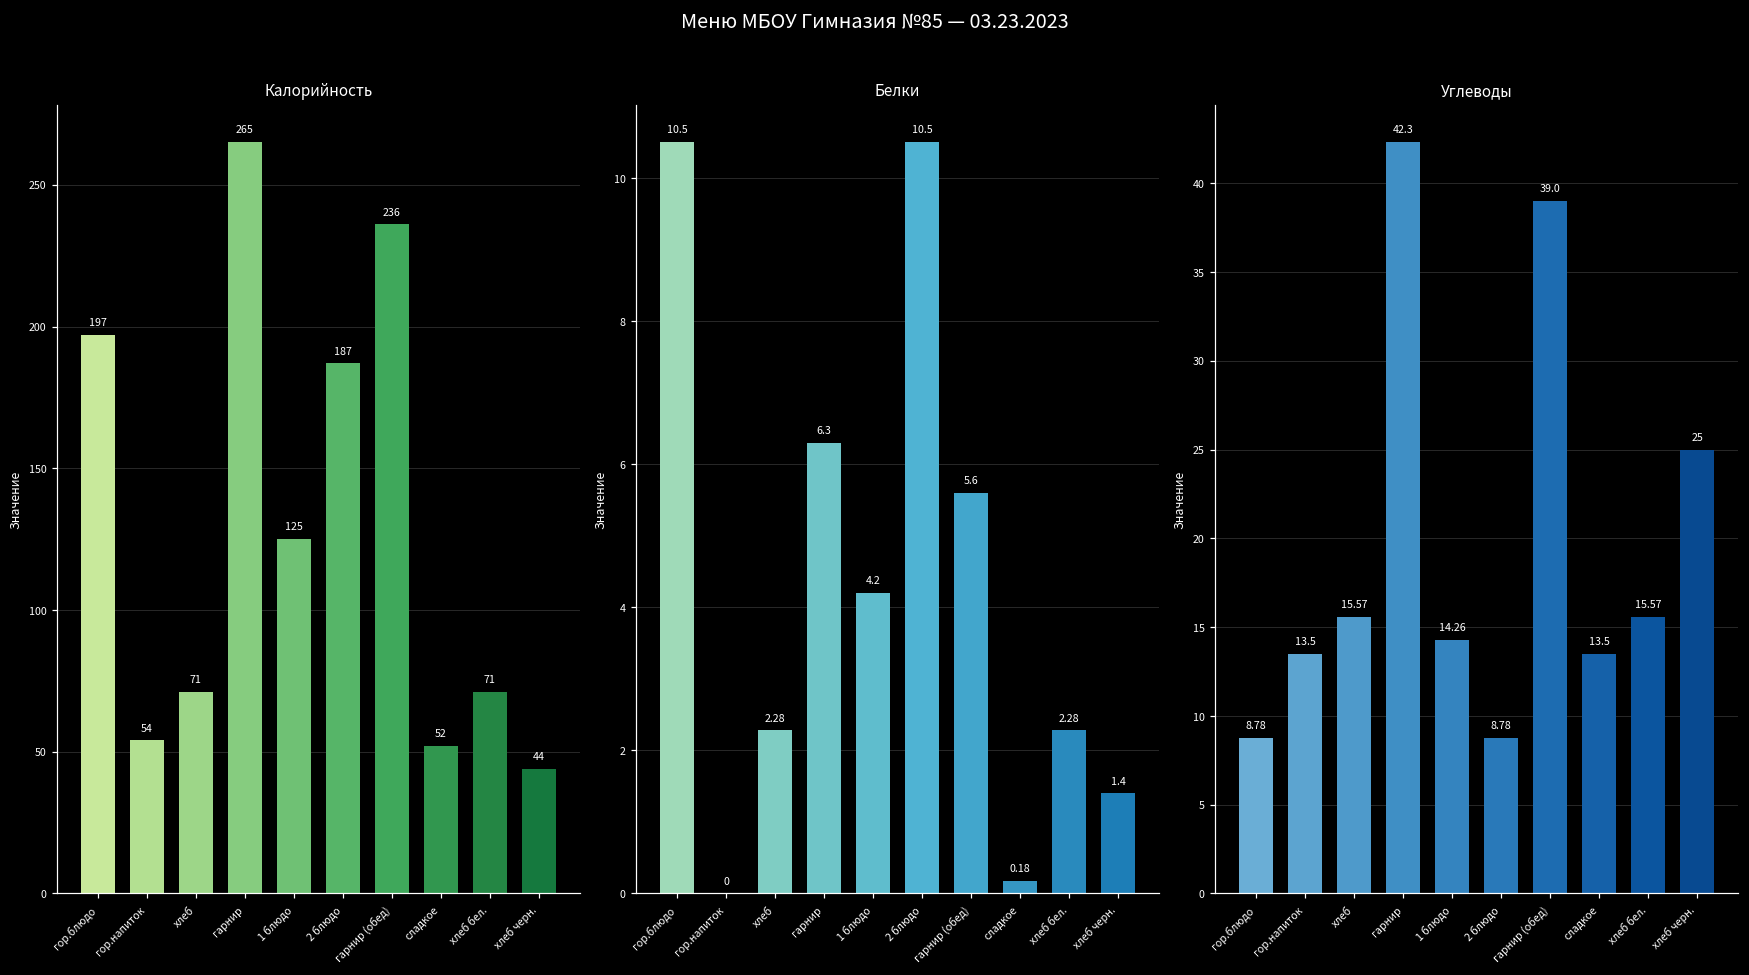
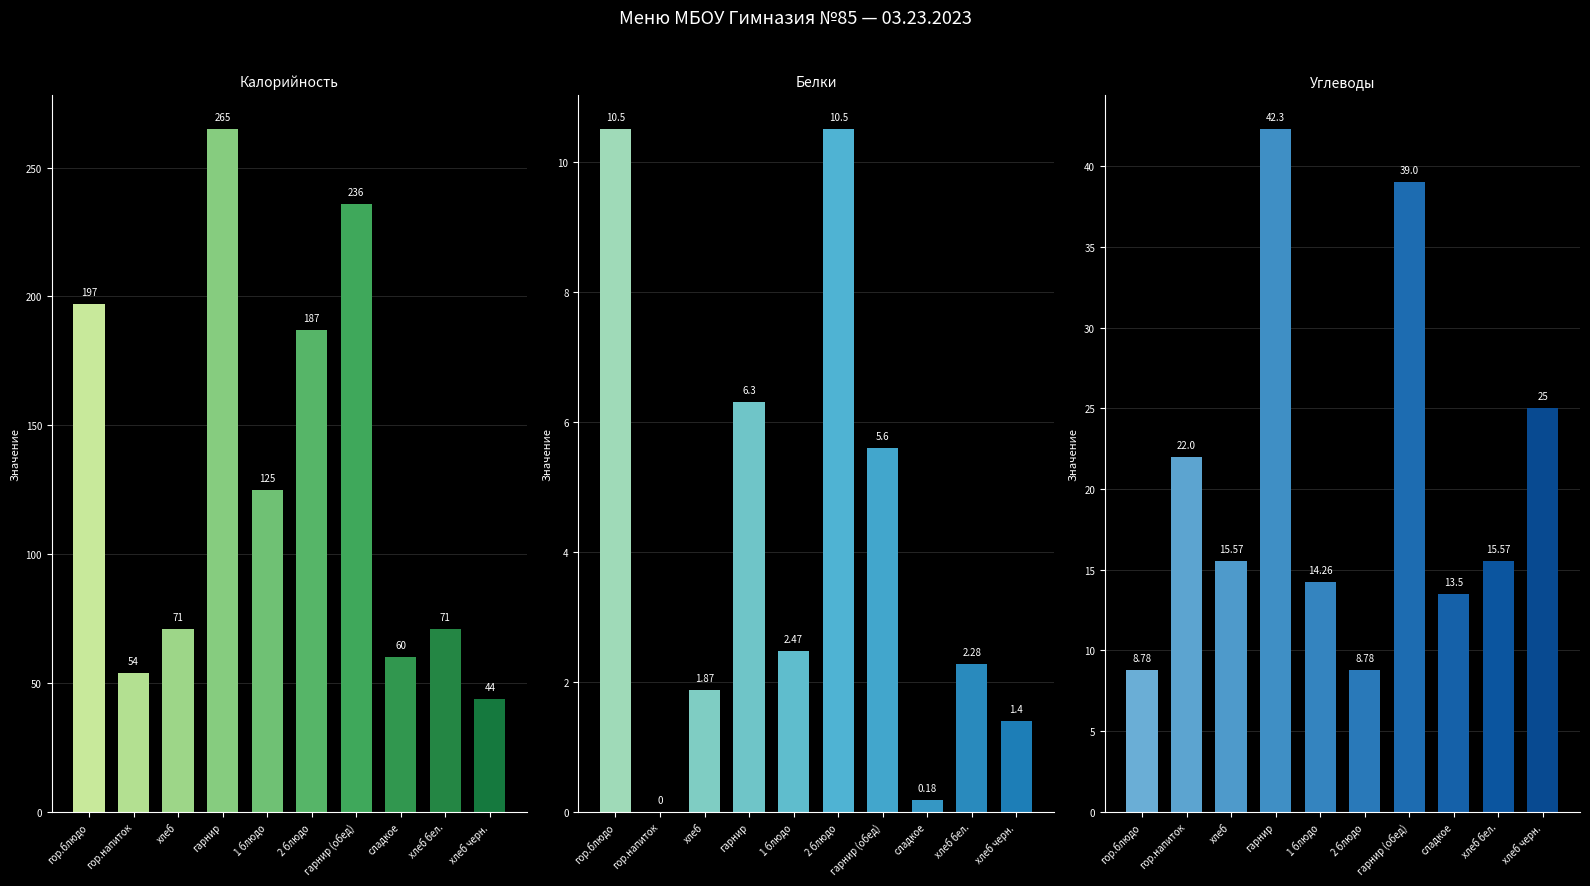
Калорийность, сладкое: 52 -> 60
Белки, хлеб: 2.28 -> 1.87
Белки, 1 блюдо: 4.2 -> 2.47
Углеводы, гор.напиток: 13.5 -> 22.0
